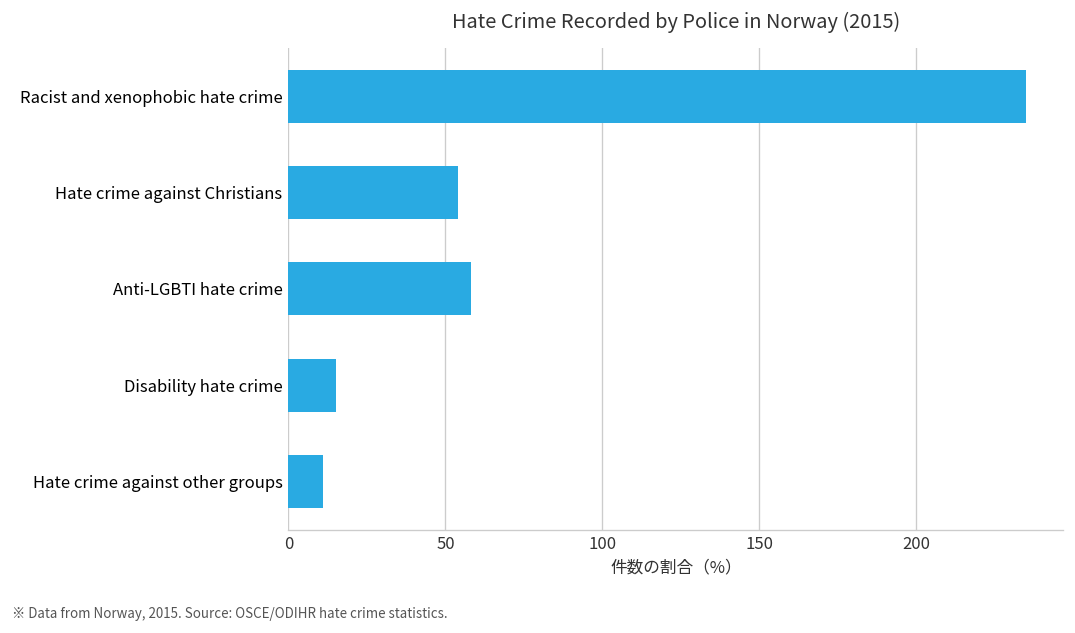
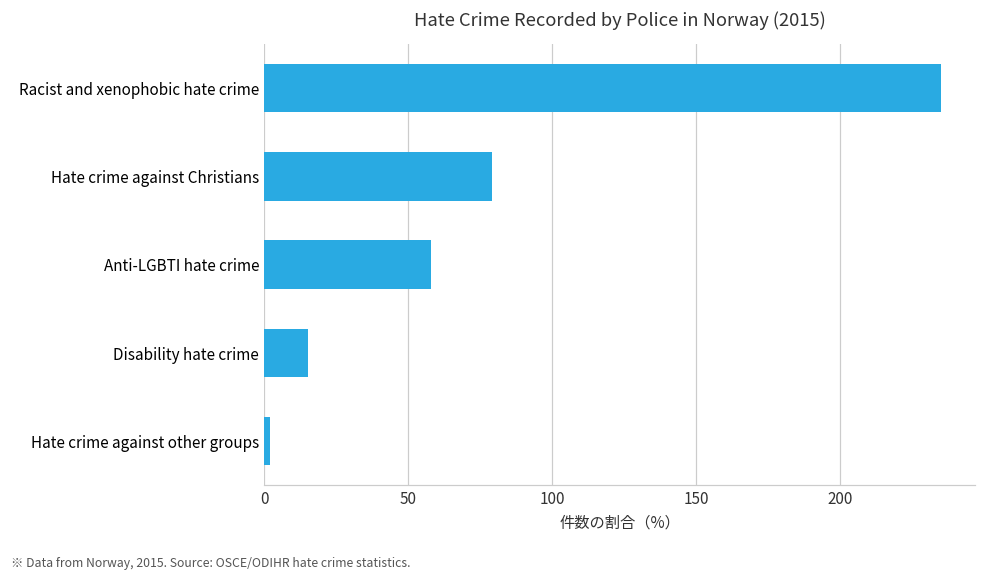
Hate crime against Christians: 54 -> 79
Hate crime against other groups: 11 -> 2
